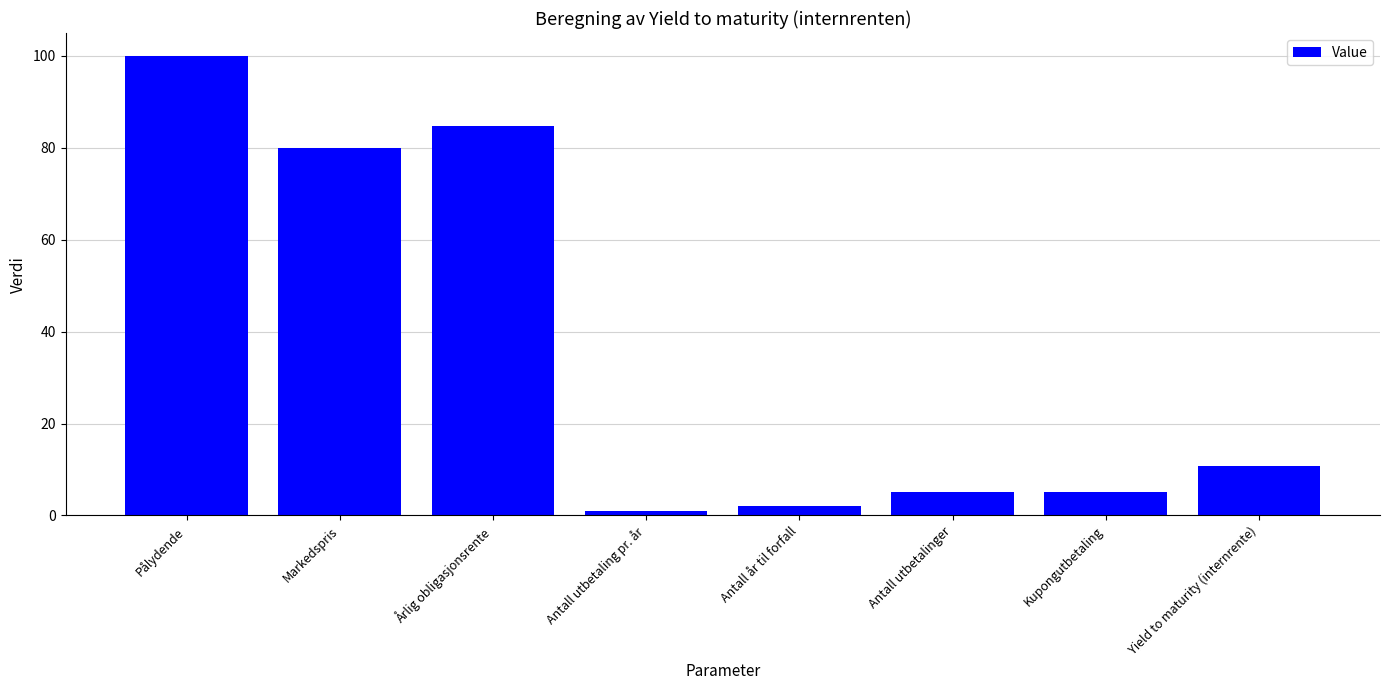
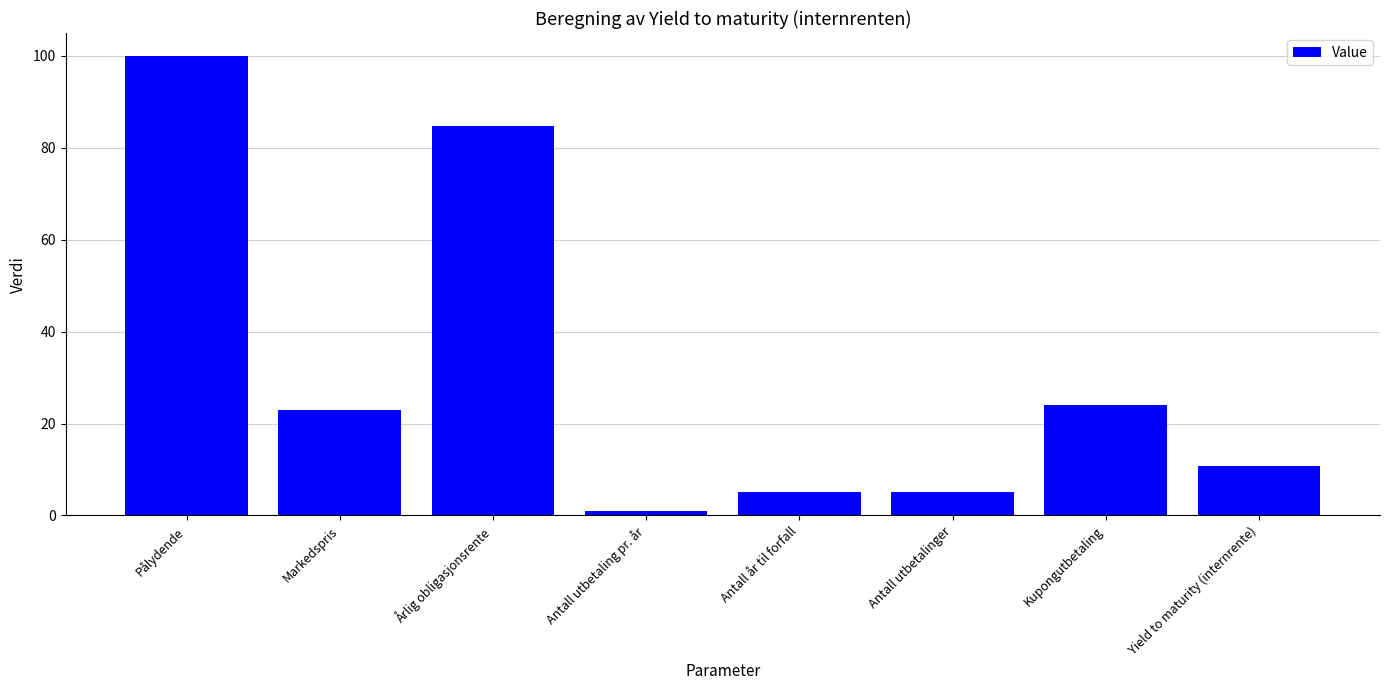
Markedspris: 80 -> 23
Antall år til forfall: 2 -> 5
Kupongutbetaling: 5 -> 24
